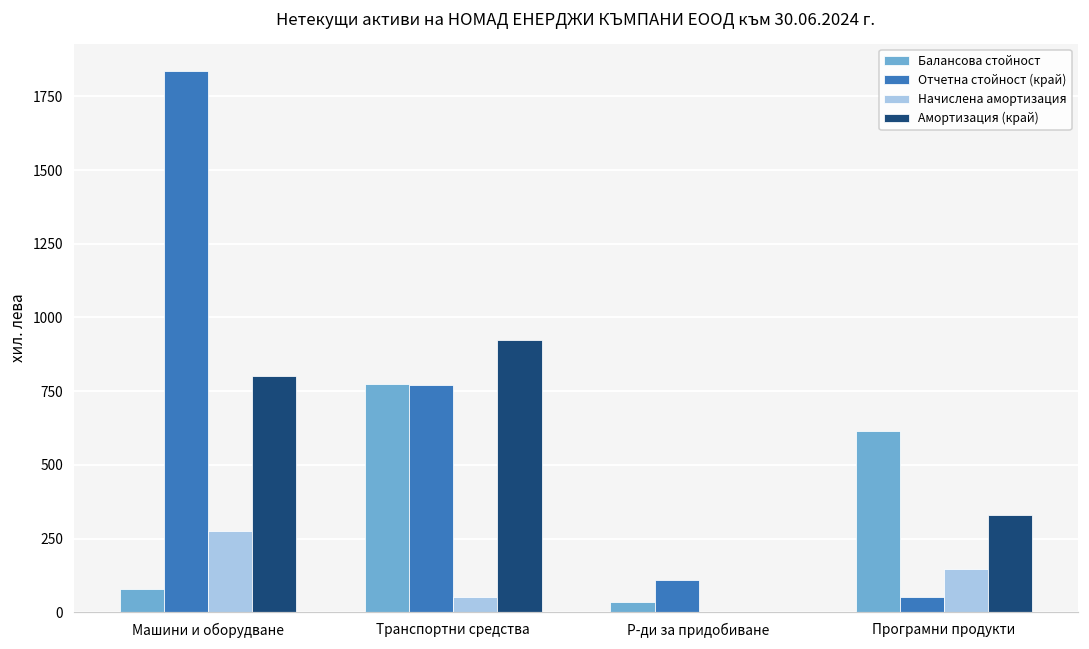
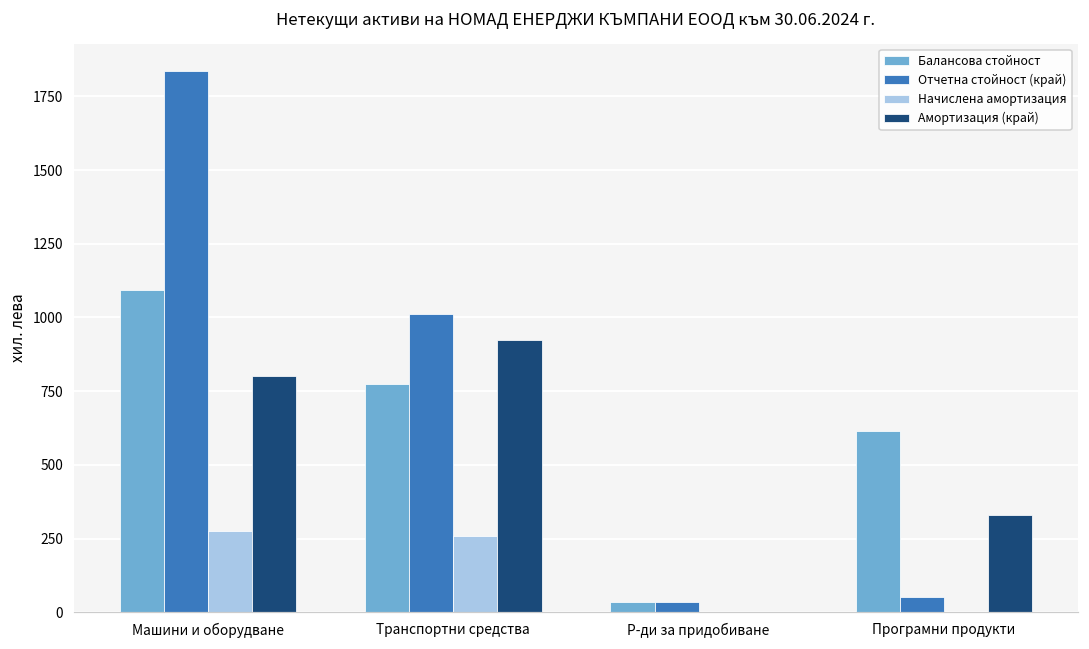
Балансова стойност, Машини и оборудване: 80 -> 1090
Отчетна стойност (край), Транспортни средства: 770 -> 1010
Начислена амортизация, Транспортни средства: 50 -> 260
Отчетна стойност (край), Р-ди за придобиване: 110 -> 40
Начислена амортизация, Програмни продукти: 150 -> 0
